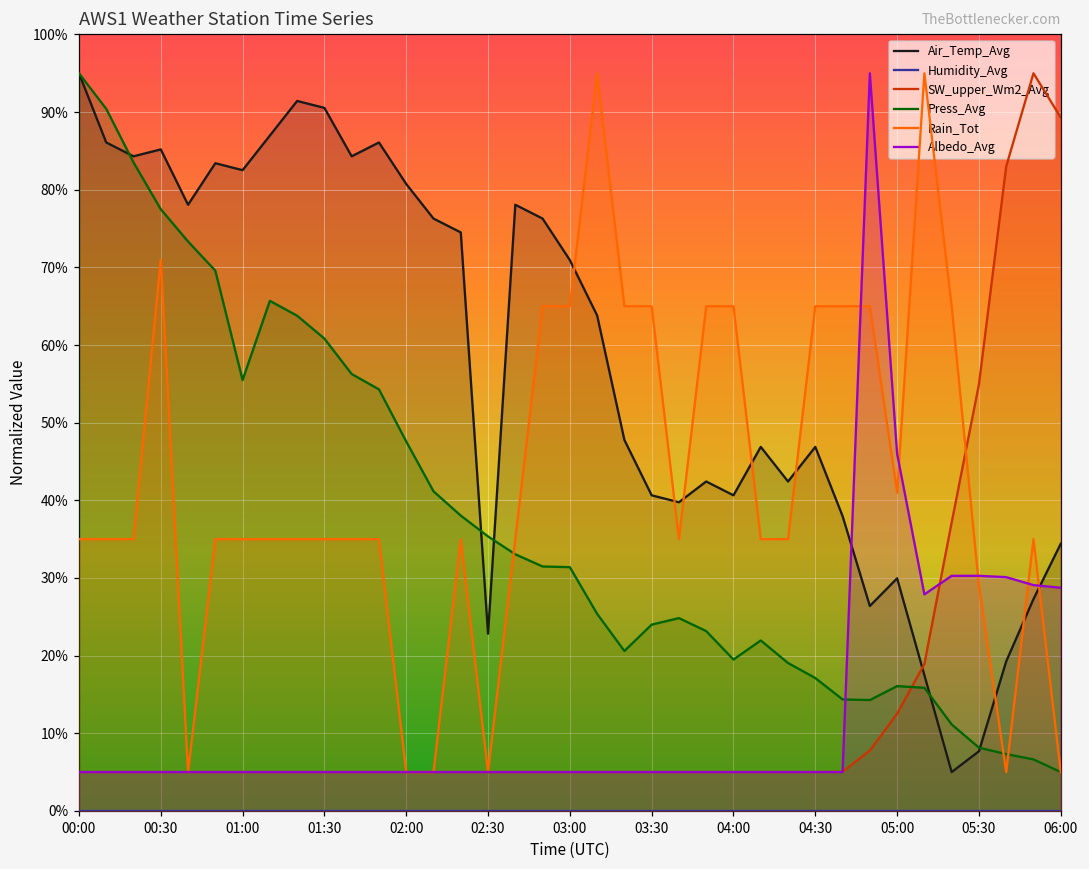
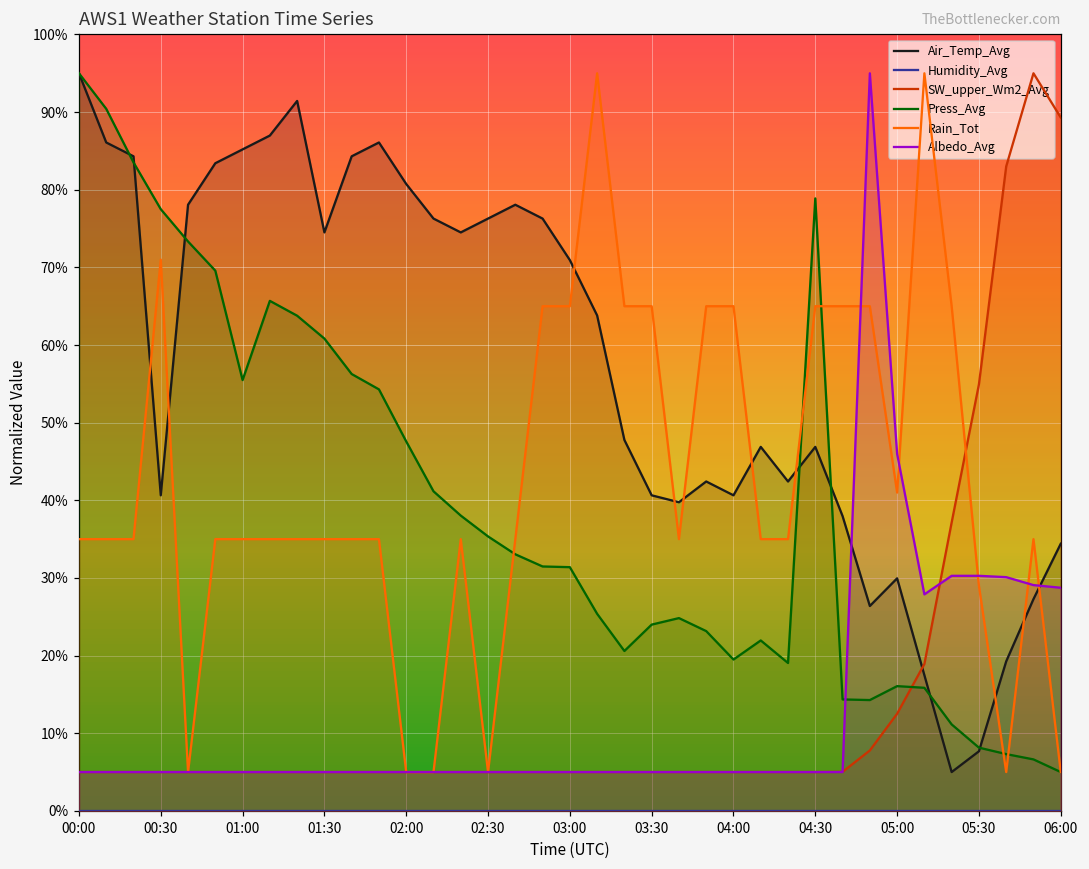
Air_Temp_Avg, 00:30: 85% -> 41%
Air_Temp_Avg, 01:00: 83% -> 85%
Air_Temp_Avg, 01:30: 91% -> 75%
Air_Temp_Avg, 02:30: 23% -> 76%
Press_Avg, 04:30: 17% -> 79%
